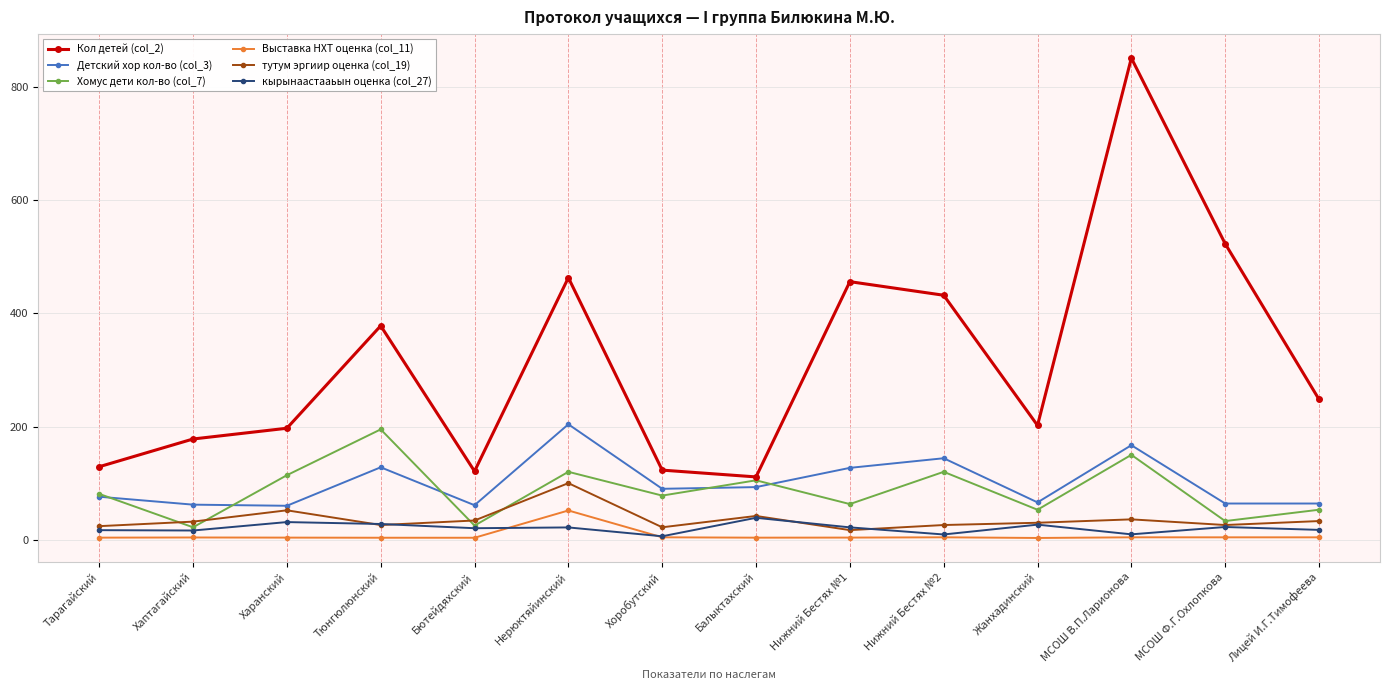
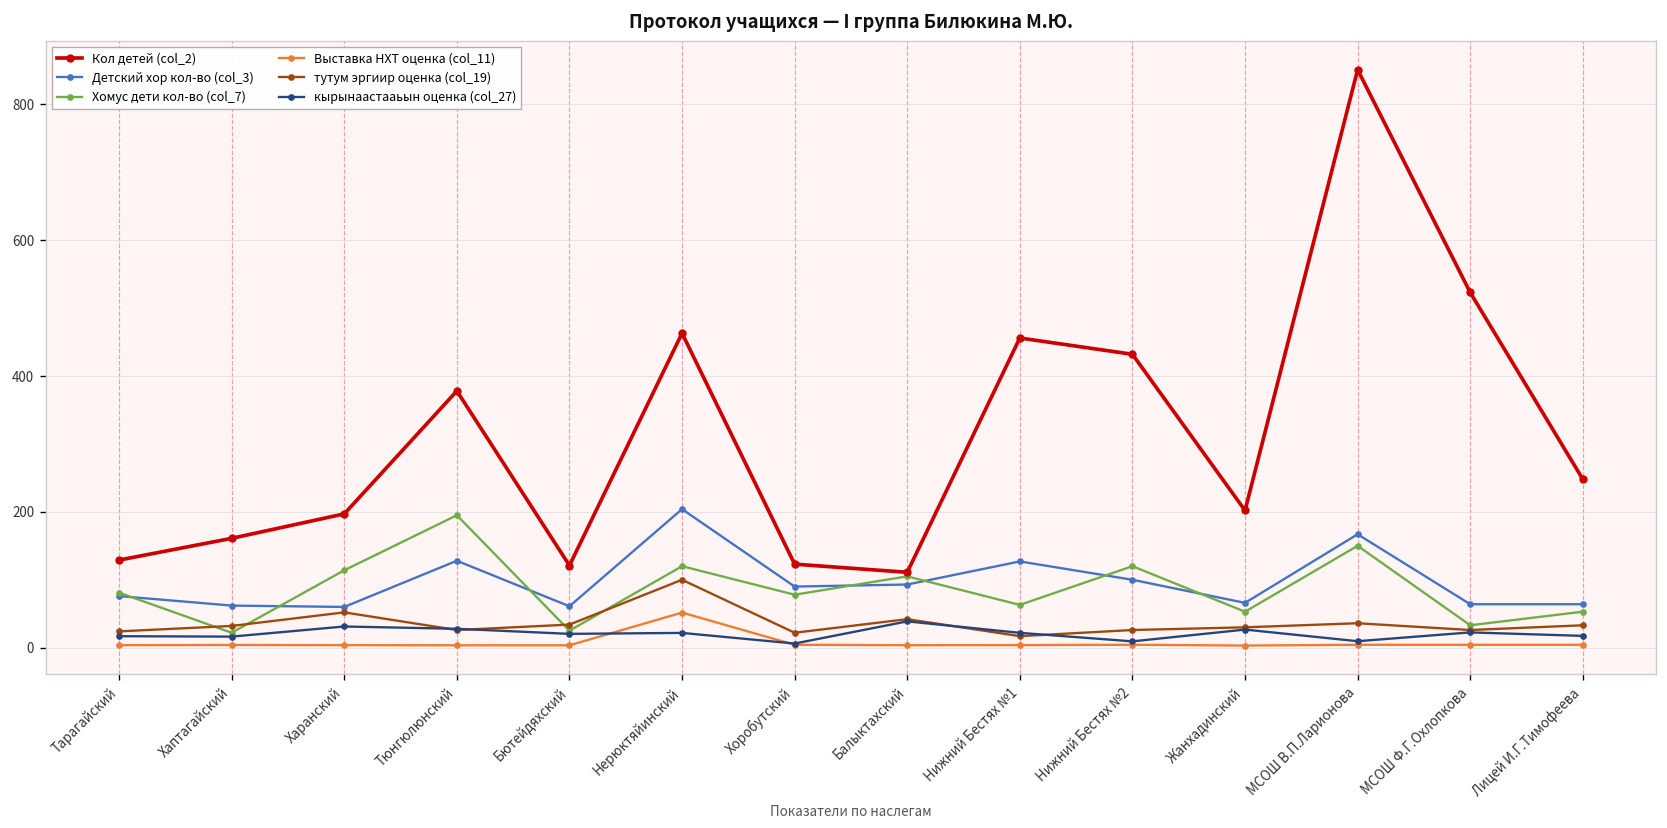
Кол детей (col_2), Хаптагайский: 180 -> 160
Детский хор кол-во (col_3), Нижний Бестях №2: 140 -> 100
